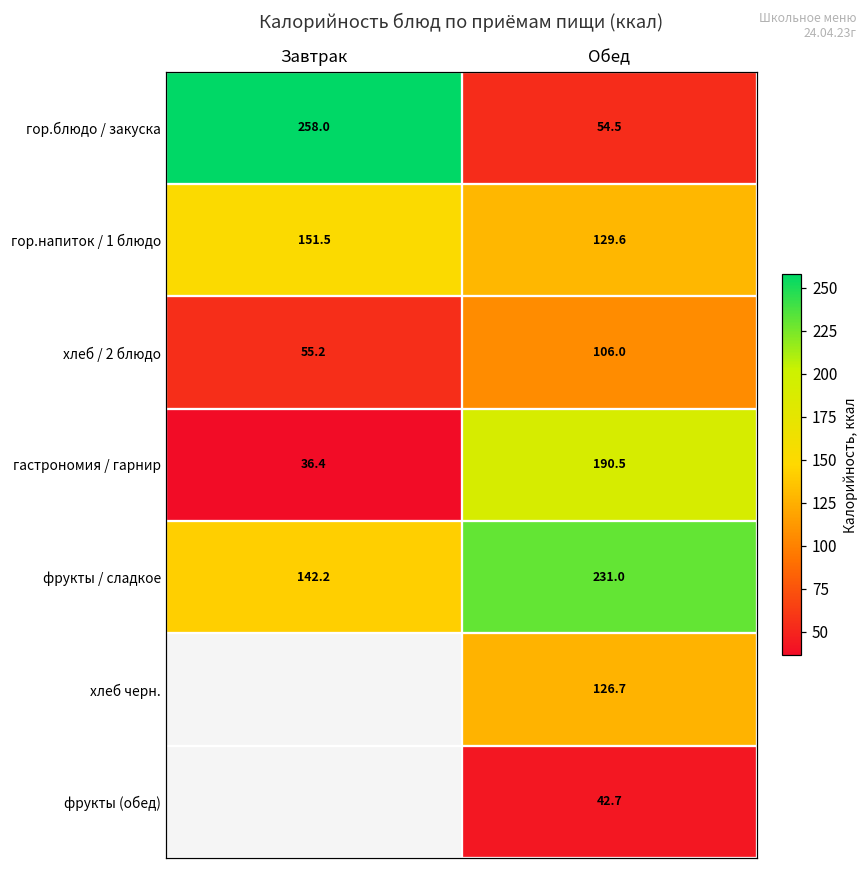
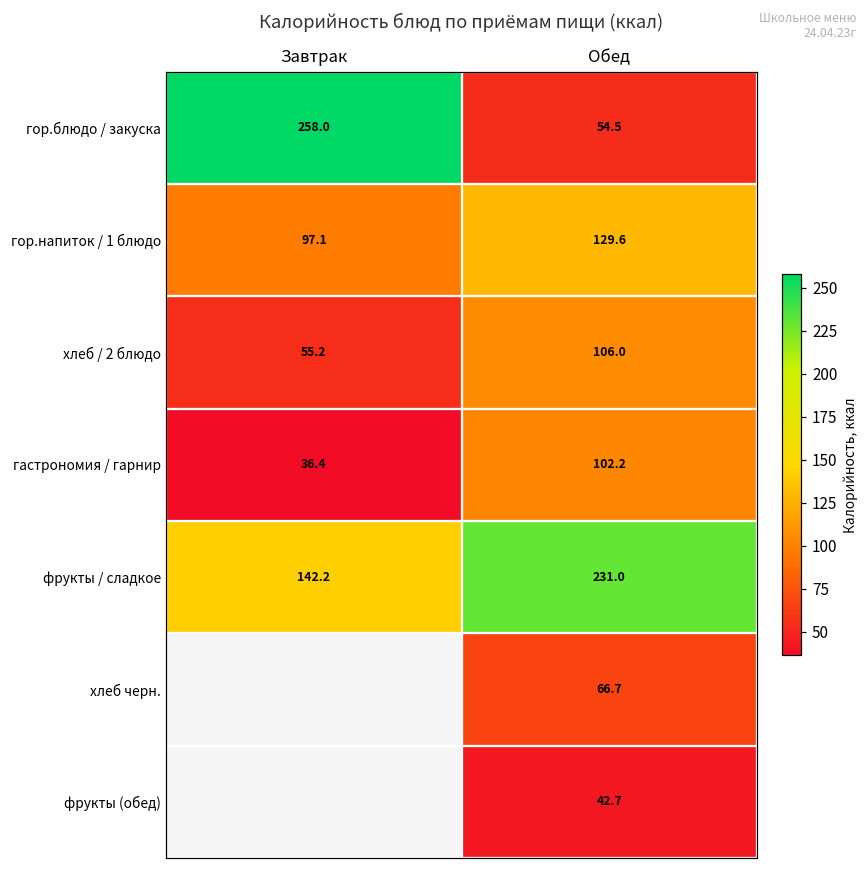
гор.напиток / 1 блюдо, Завтрак: 151.5 -> 97.1
гастрономия / гарнир, Обед: 190.5 -> 102.2
хлеб черн., Обед: 126.7 -> 66.7
